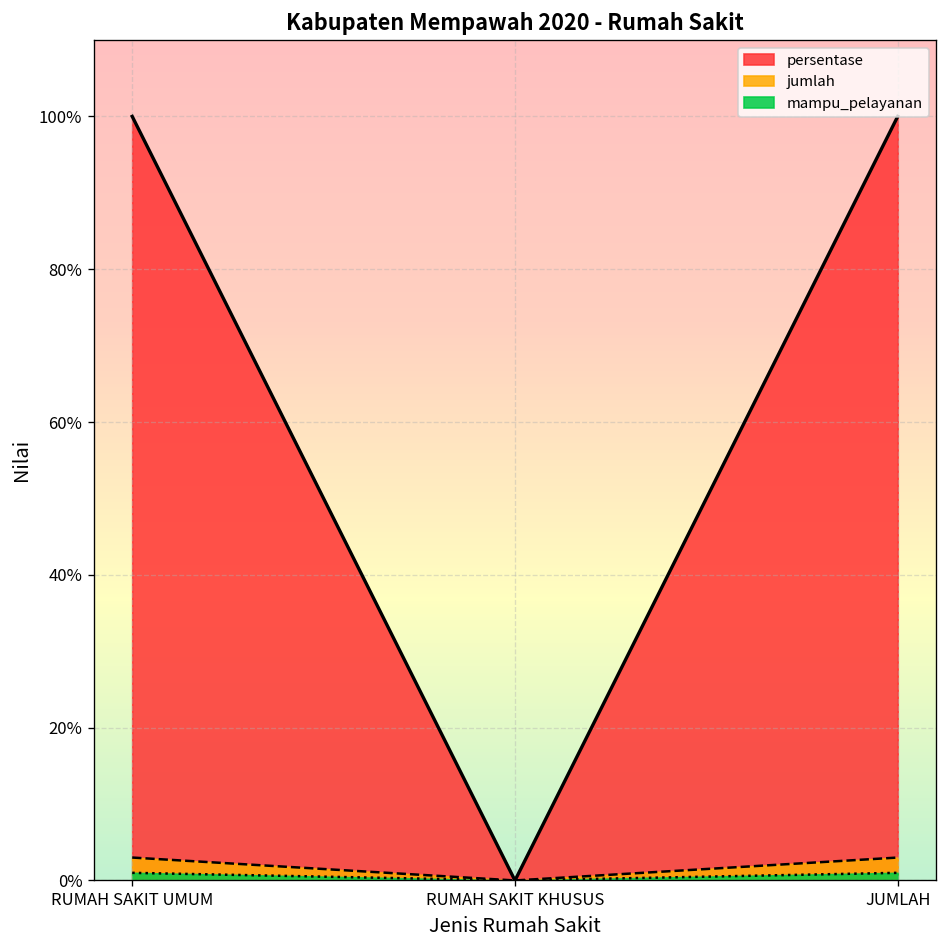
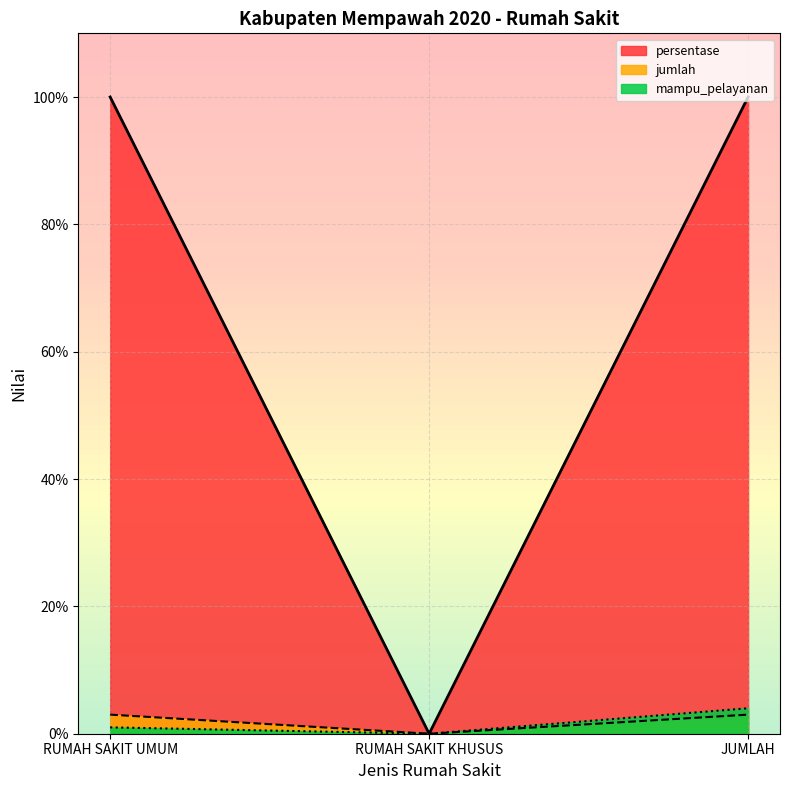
mampu_pelayanan, JUMLAH: 1% -> 4%
